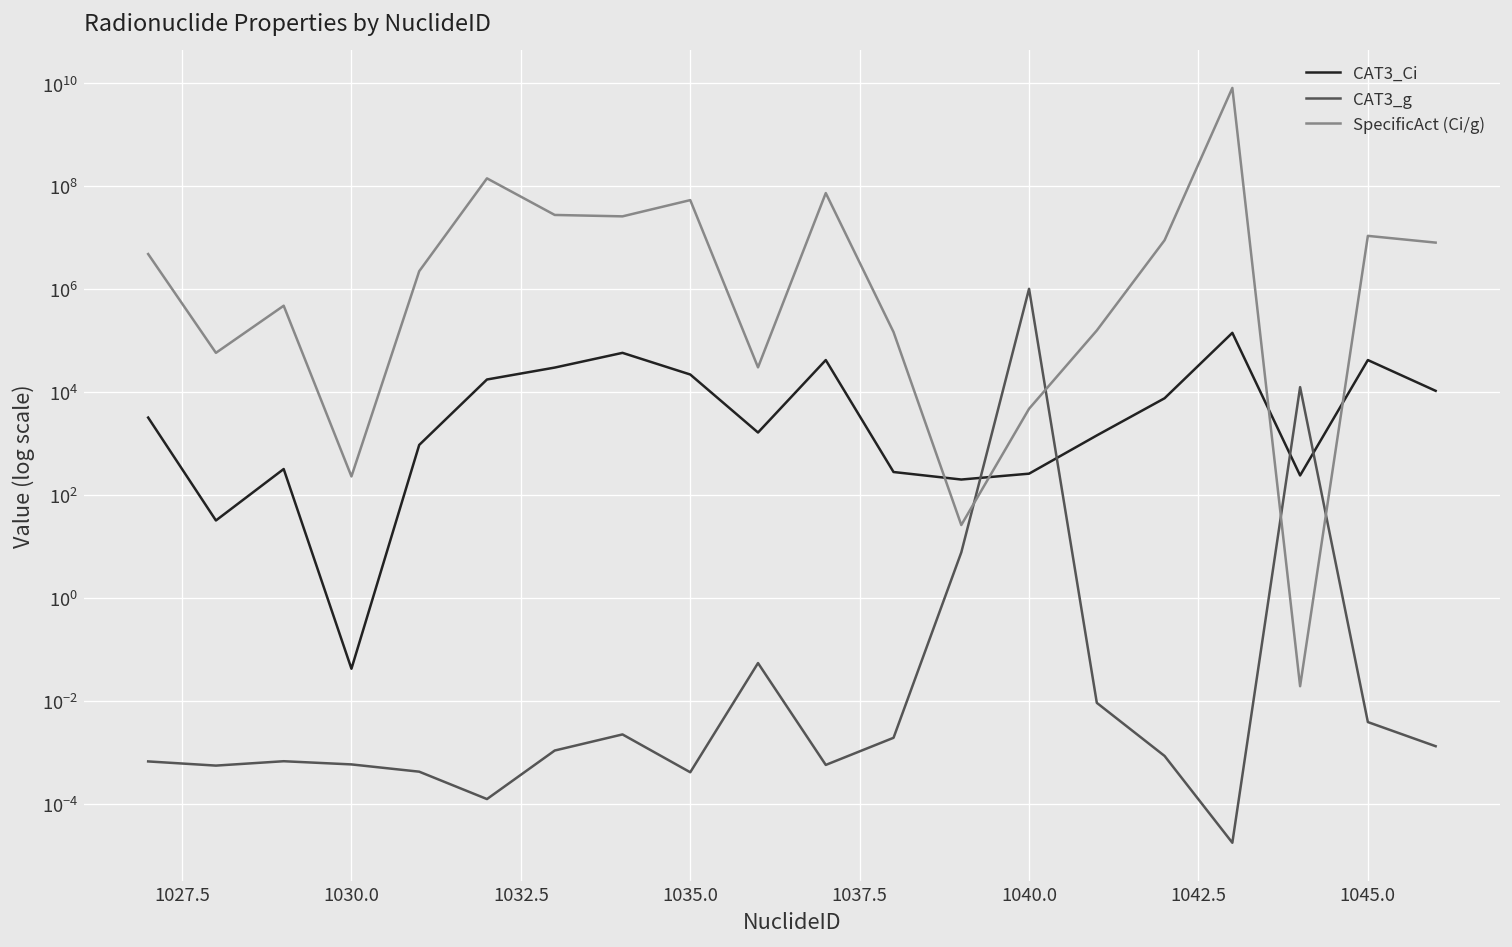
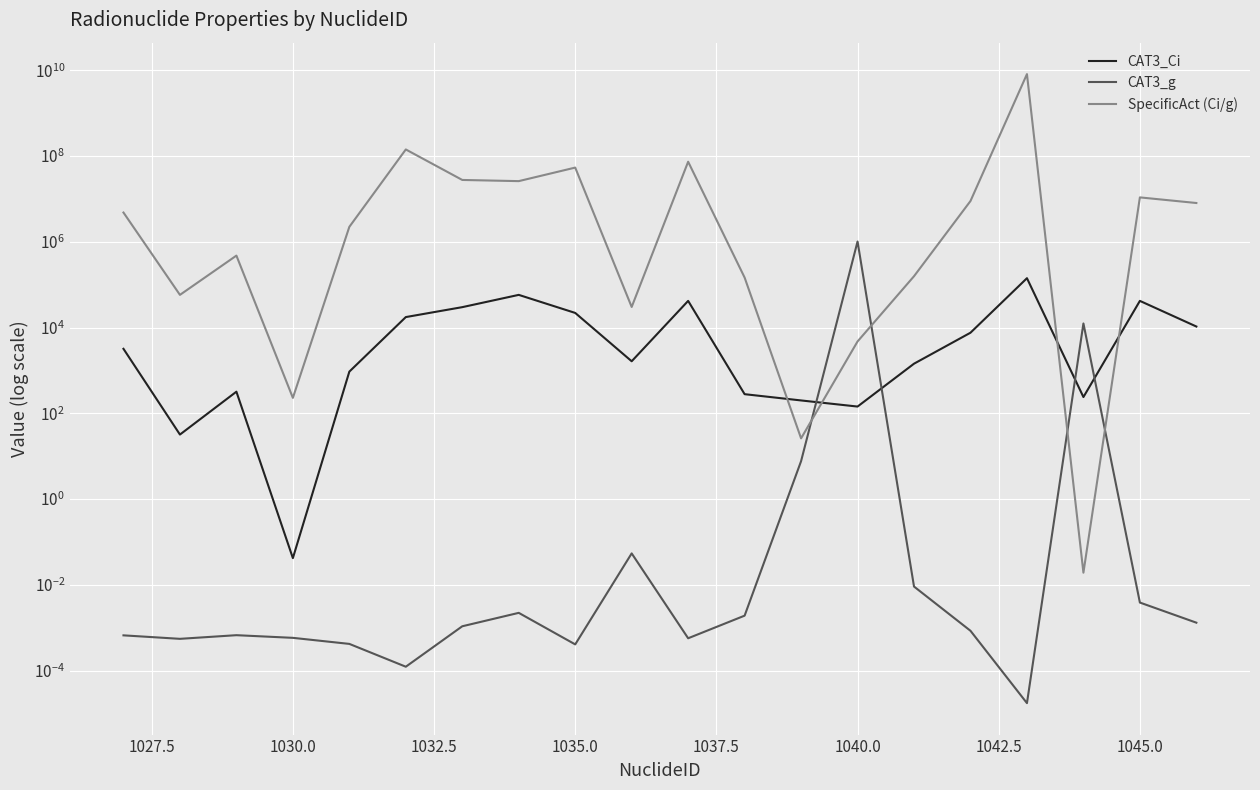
CAT3_Ci, 1040.0: 300 -> 140
